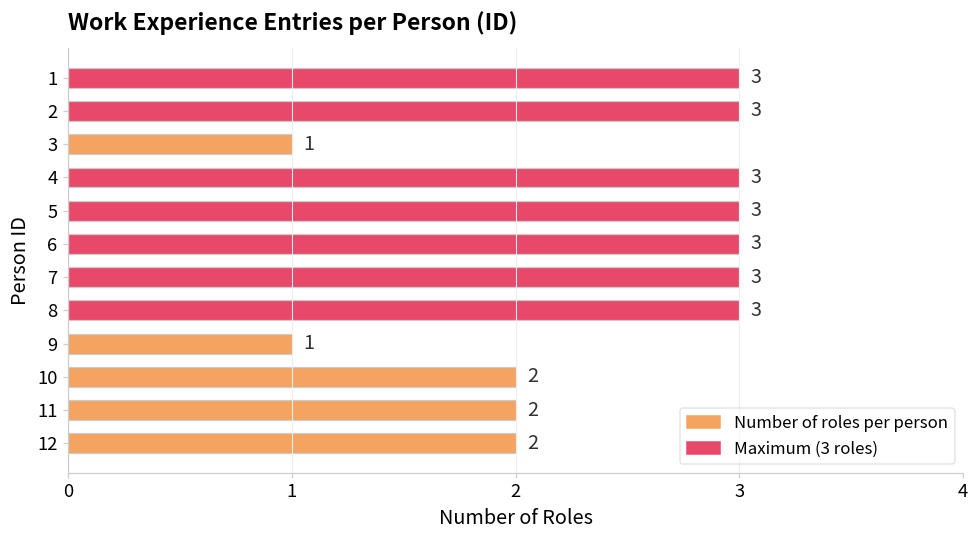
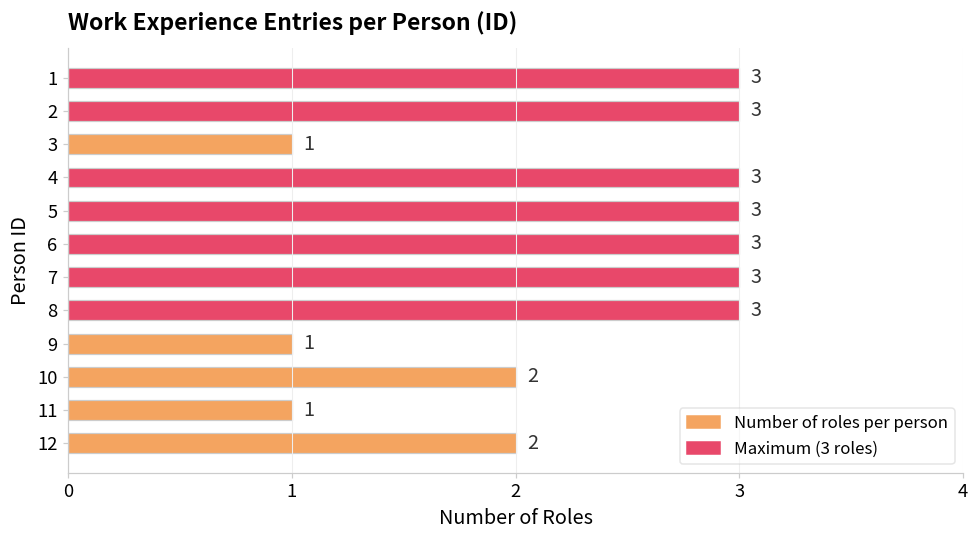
11: 2 -> 1
